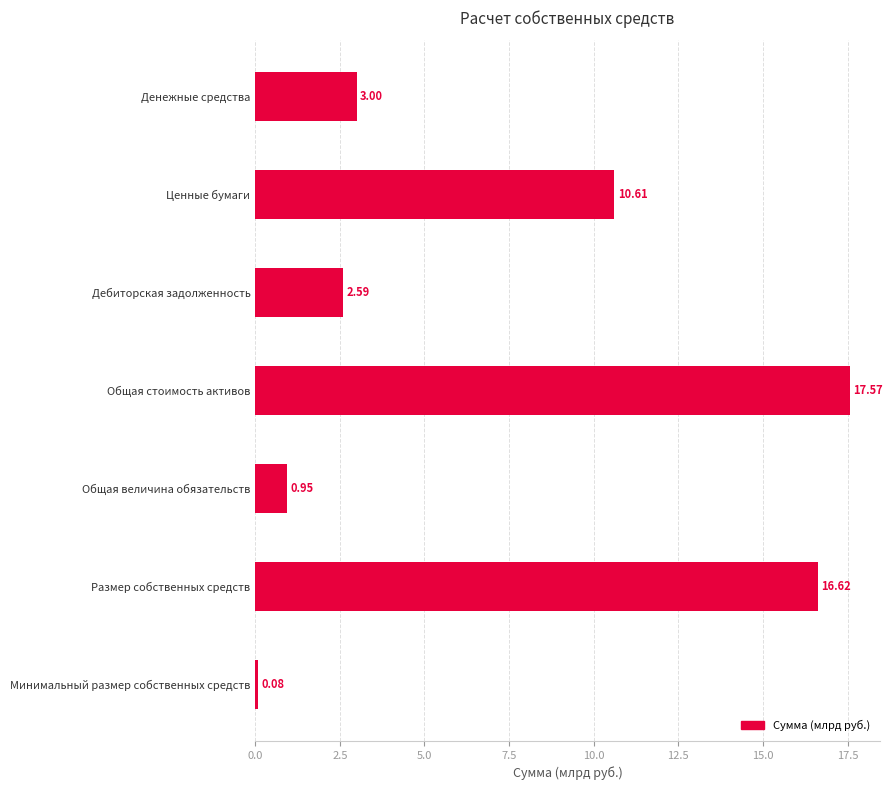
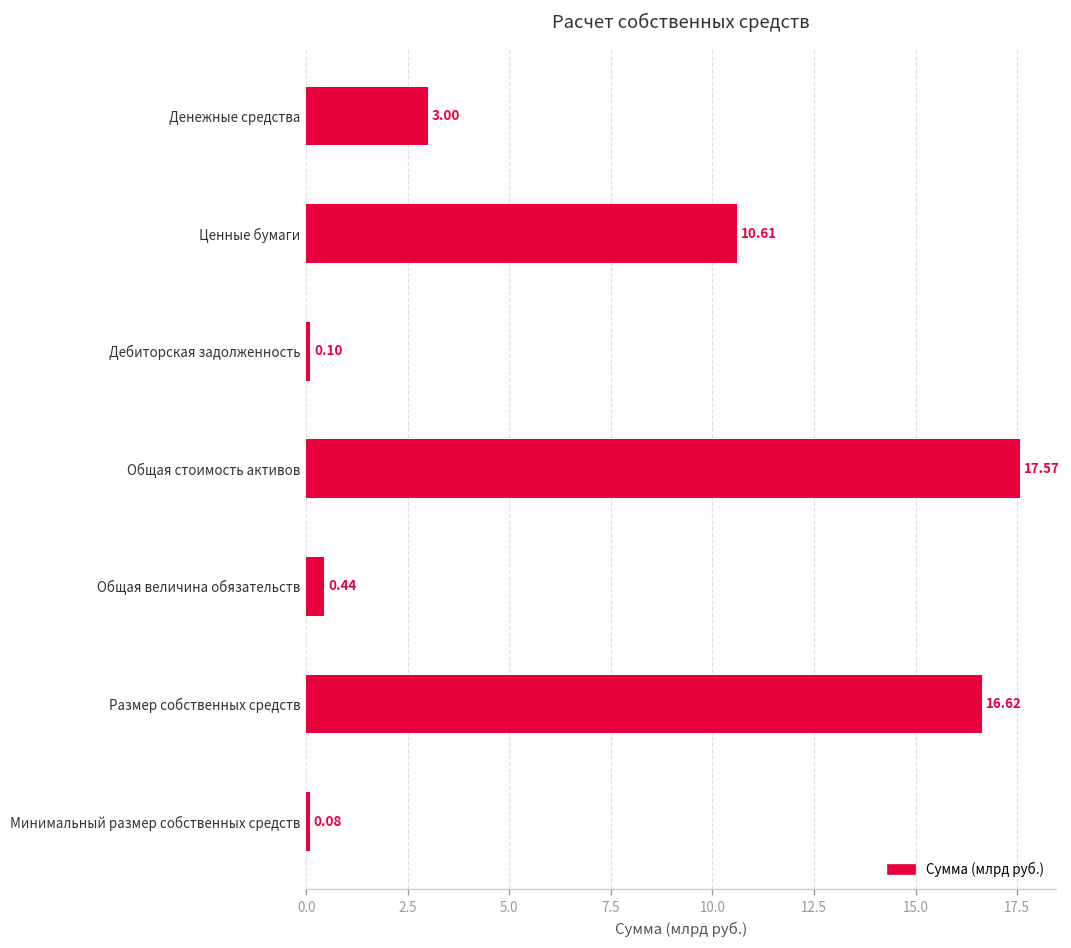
Дебиторская задолженность: 2.59 -> 0.10
Общая величина обязательств: 0.95 -> 0.44
